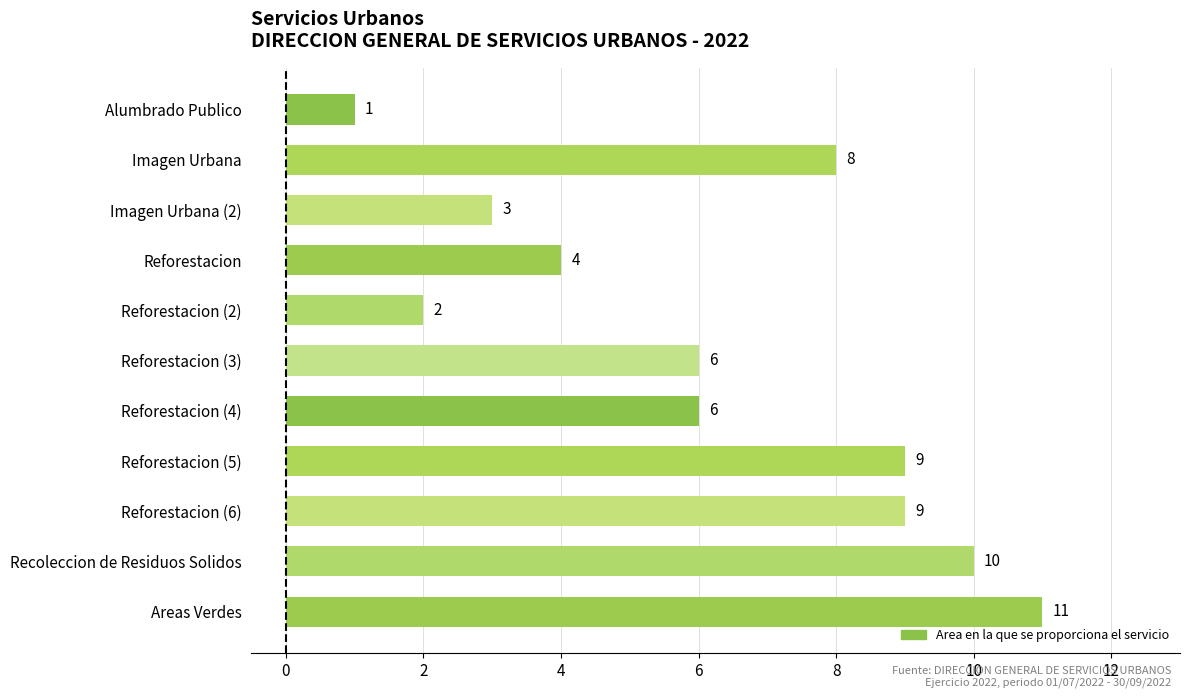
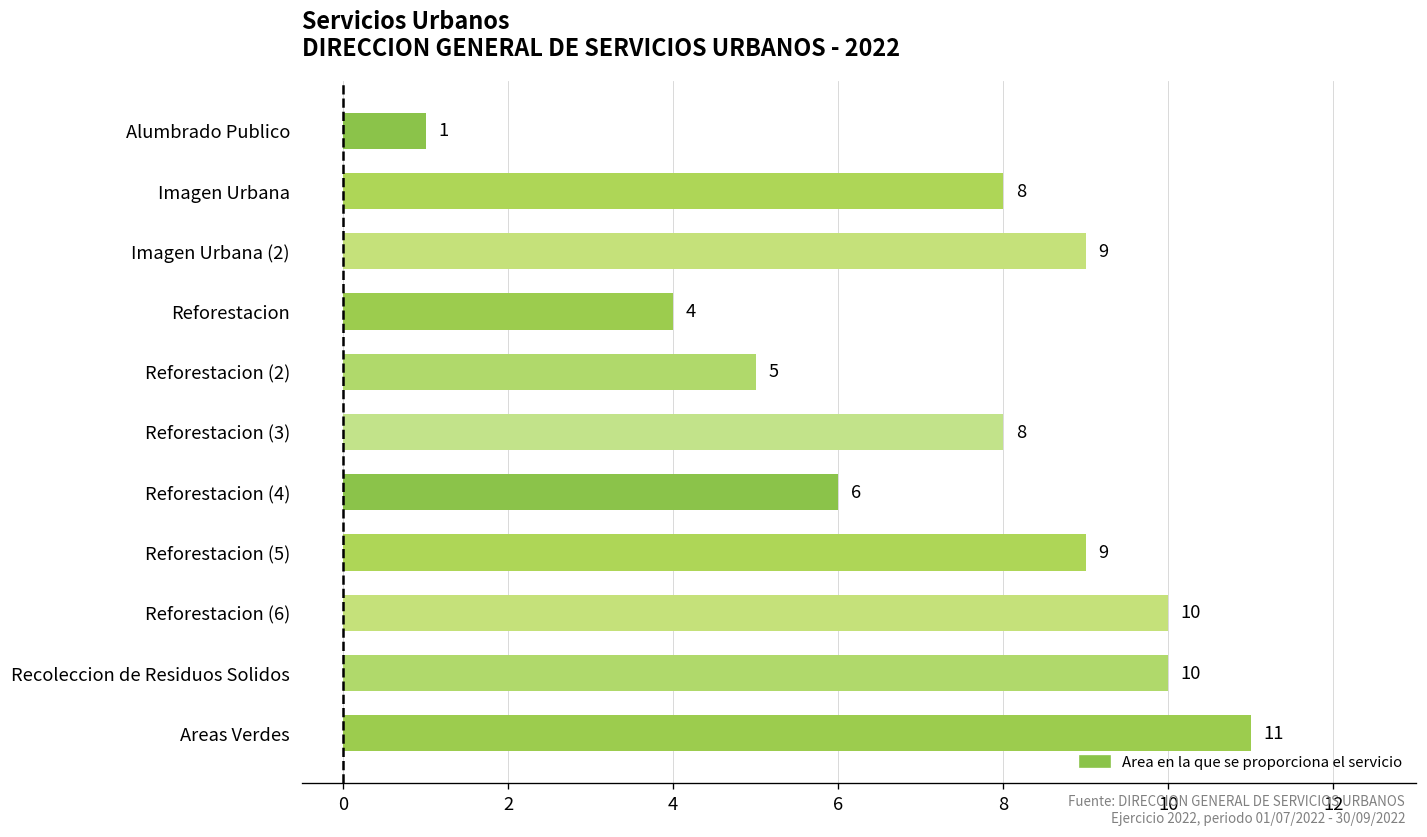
Imagen Urbana (2): 3 -> 9
Reforestacion (2): 2 -> 5
Reforestacion (3): 6 -> 8
Reforestacion (6): 9 -> 10
